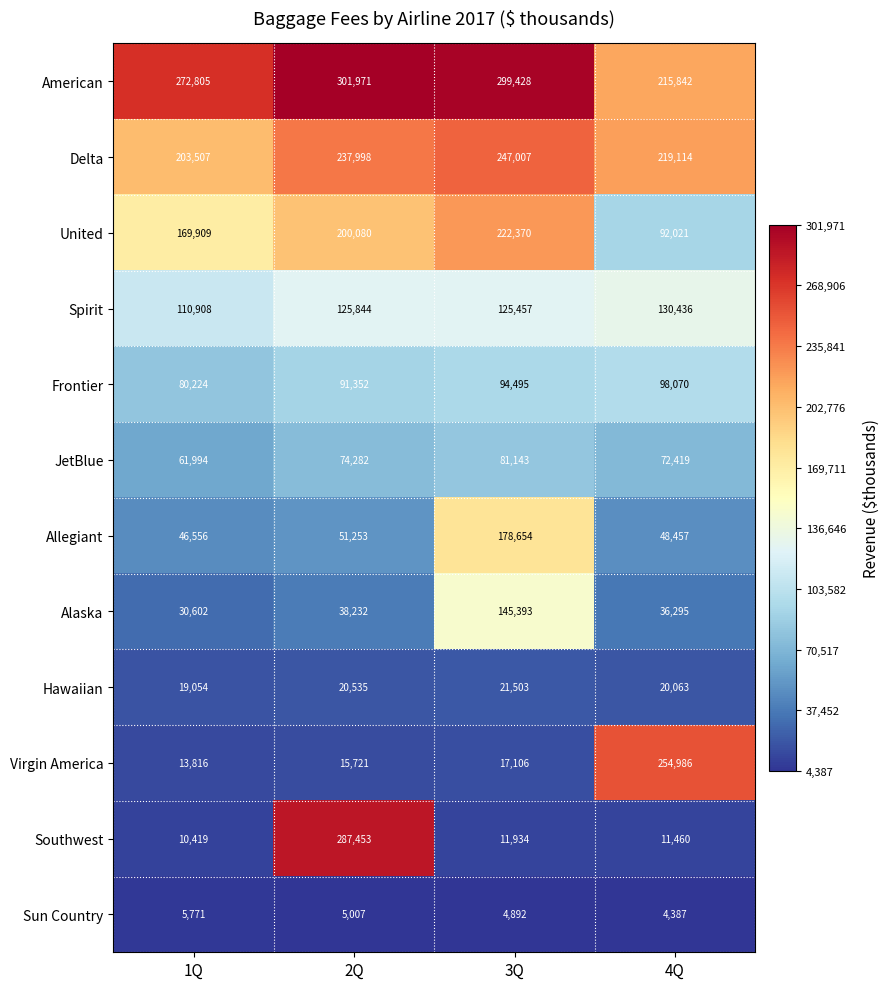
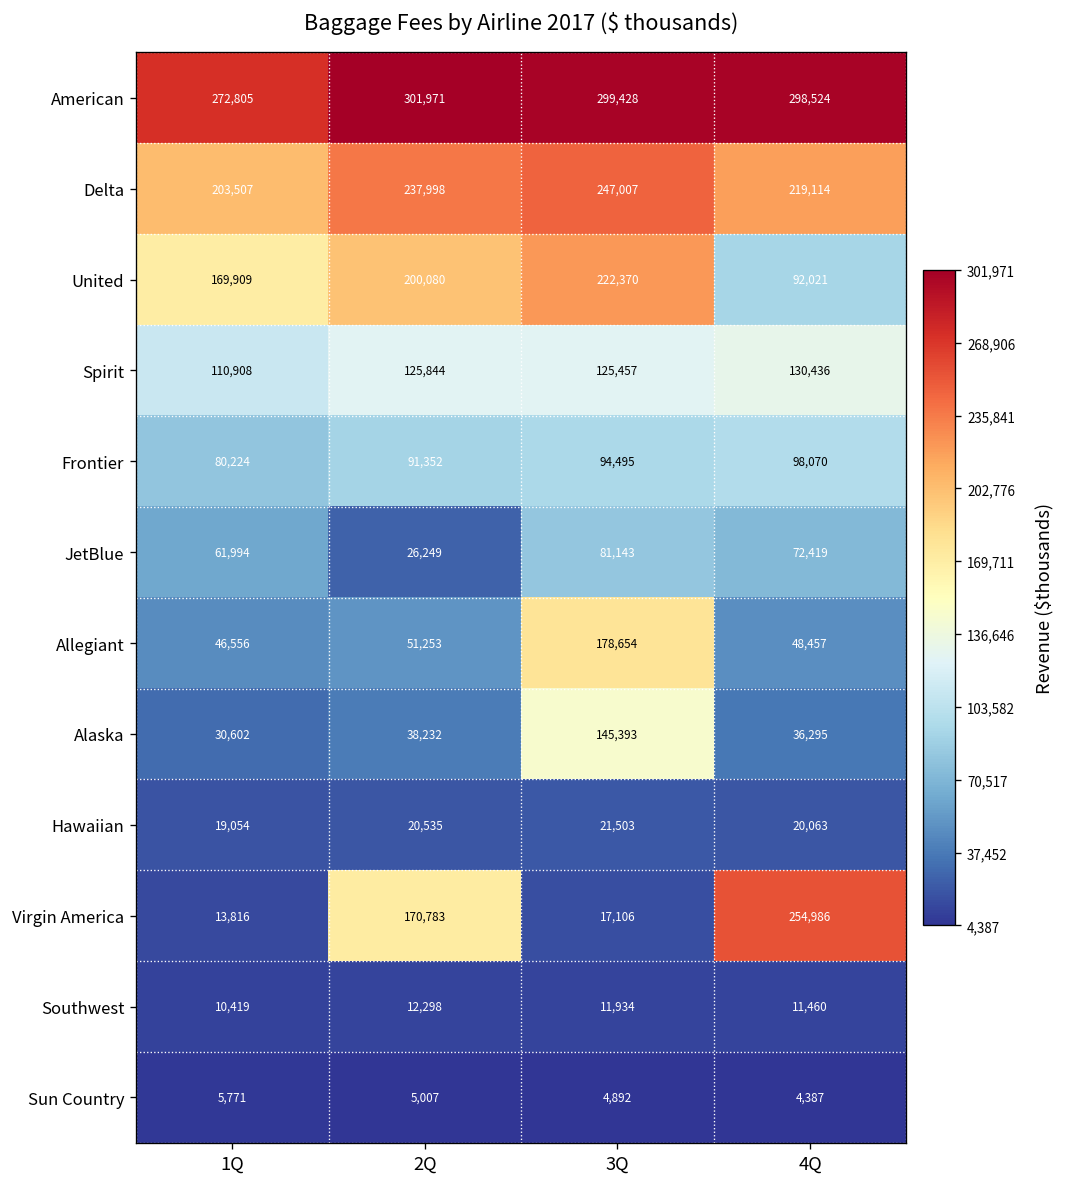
American, 4Q: 215,842 -> 298,524
JetBlue, 2Q: 74,282 -> 26,249
Virgin America, 2Q: 15,721 -> 170,783
Southwest, 2Q: 287,453 -> 12,298
